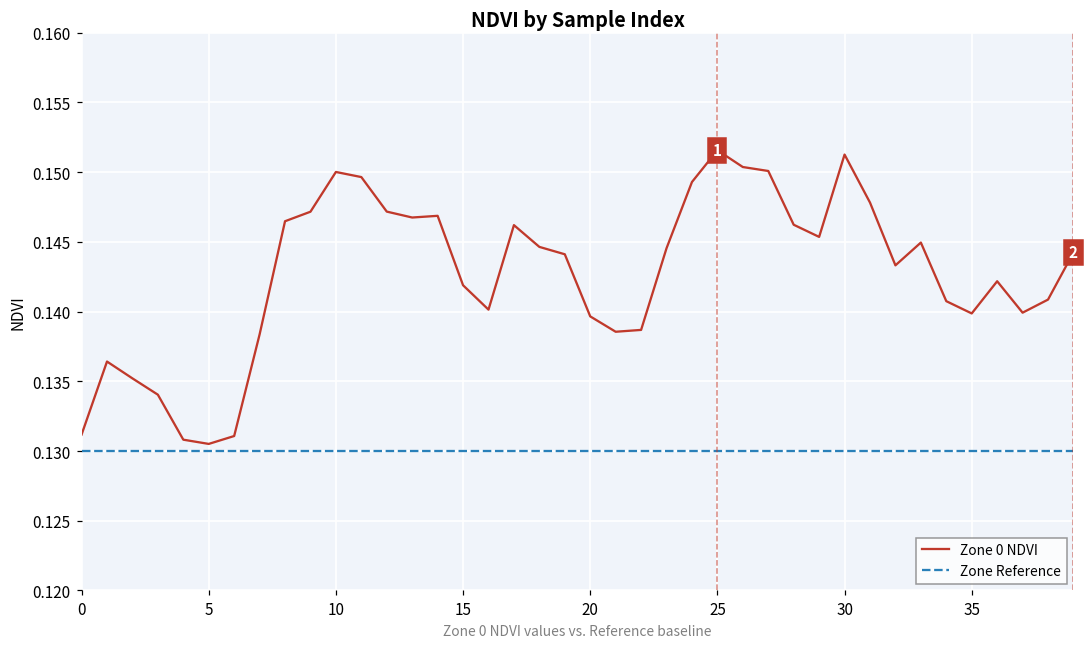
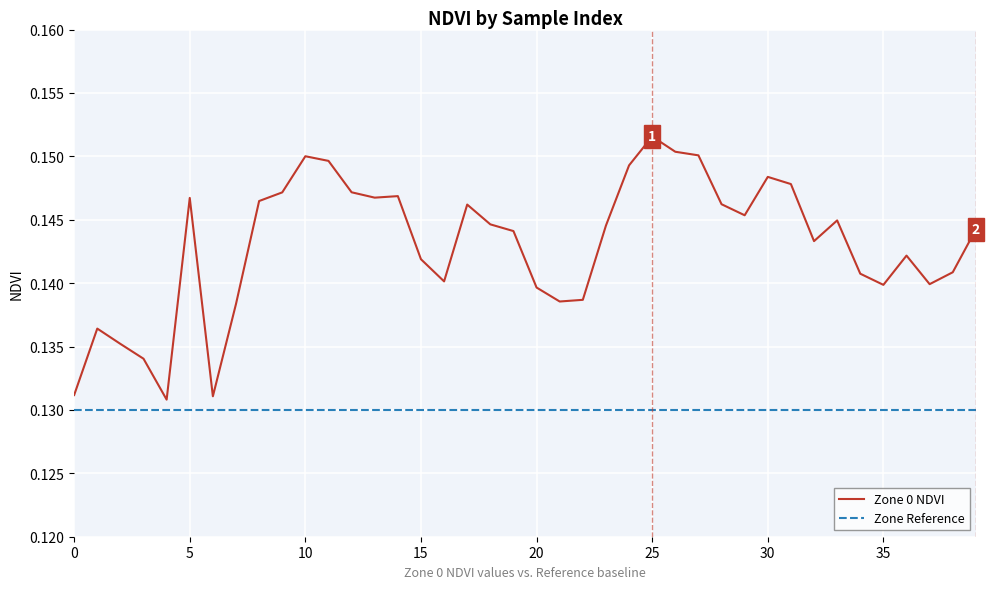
Zone 0 NDVI, 5: 0.1305 -> 0.1467
Zone 0 NDVI, 30: 0.1513 -> 0.1484
